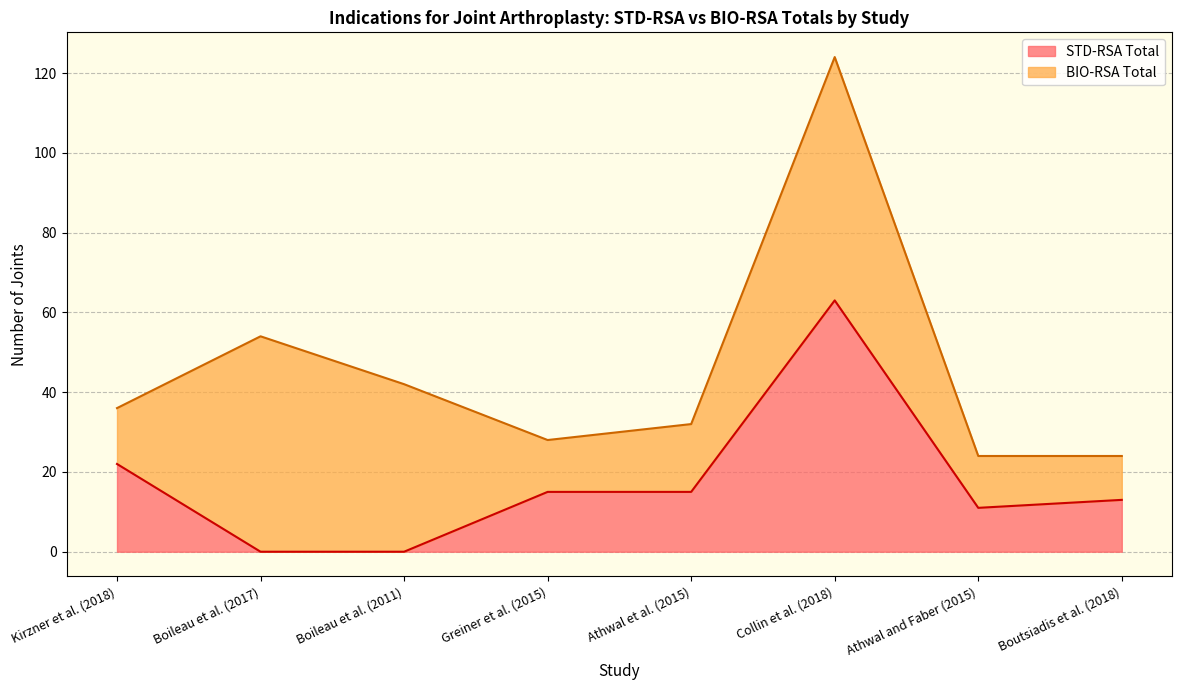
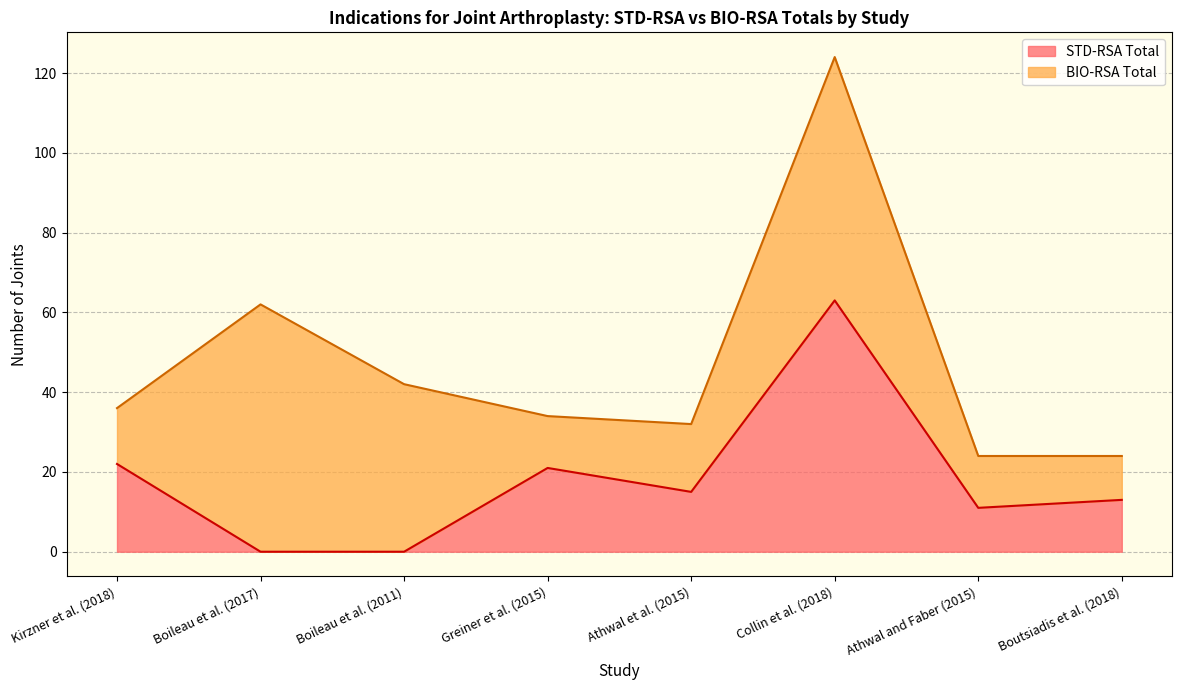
BIO-RSA Total, Boileau et al. (2017): 54 -> 62
STD-RSA Total, Greiner et al. (2015): 15 -> 21
